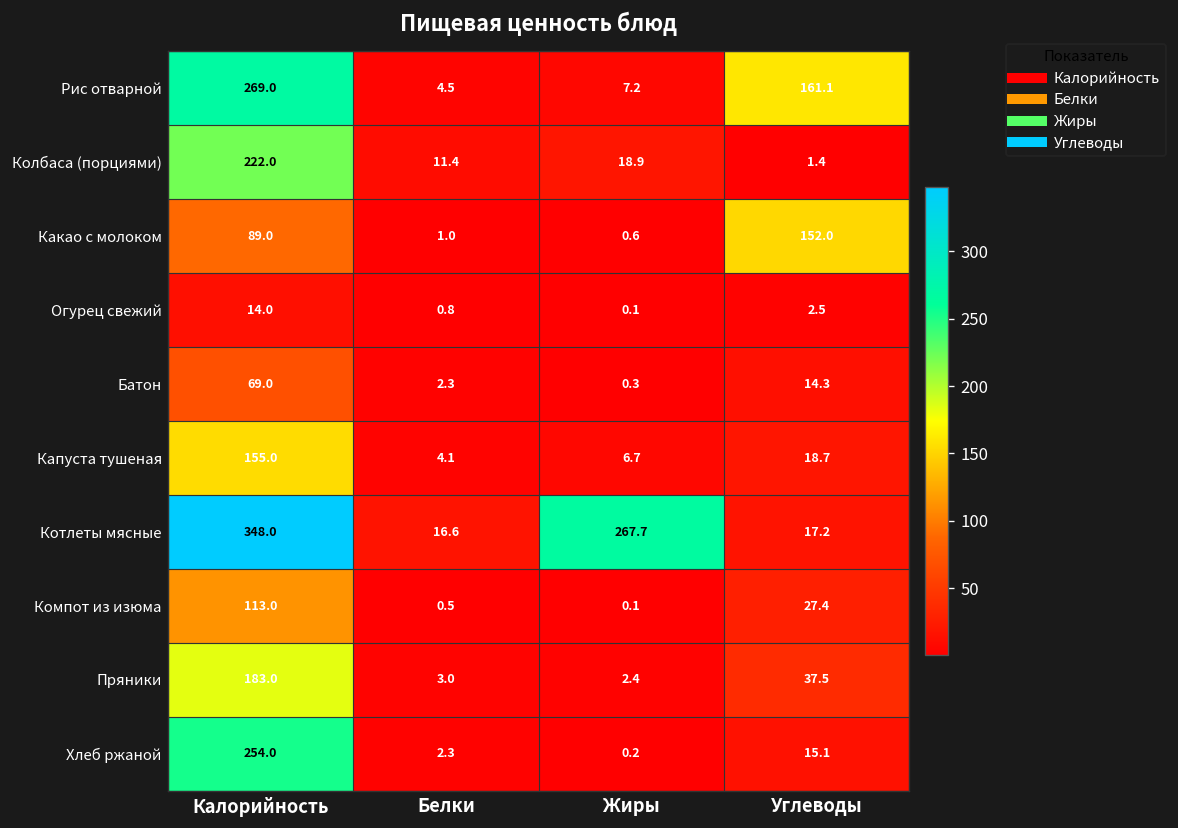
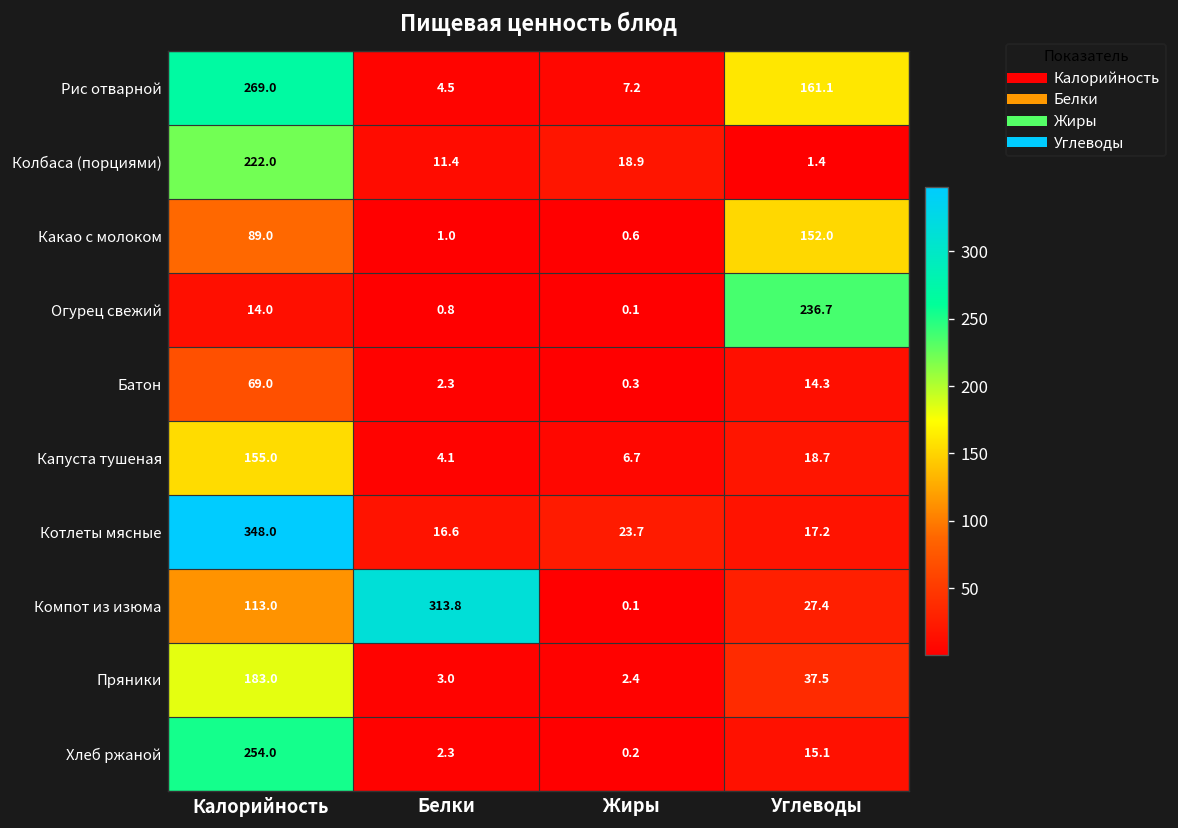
Огурец свежий, Углеводы: 2.5 -> 236.7
Котлеты мясные, Жиры: 267.7 -> 23.7
Компот из изюма, Белки: 0.5 -> 313.8
